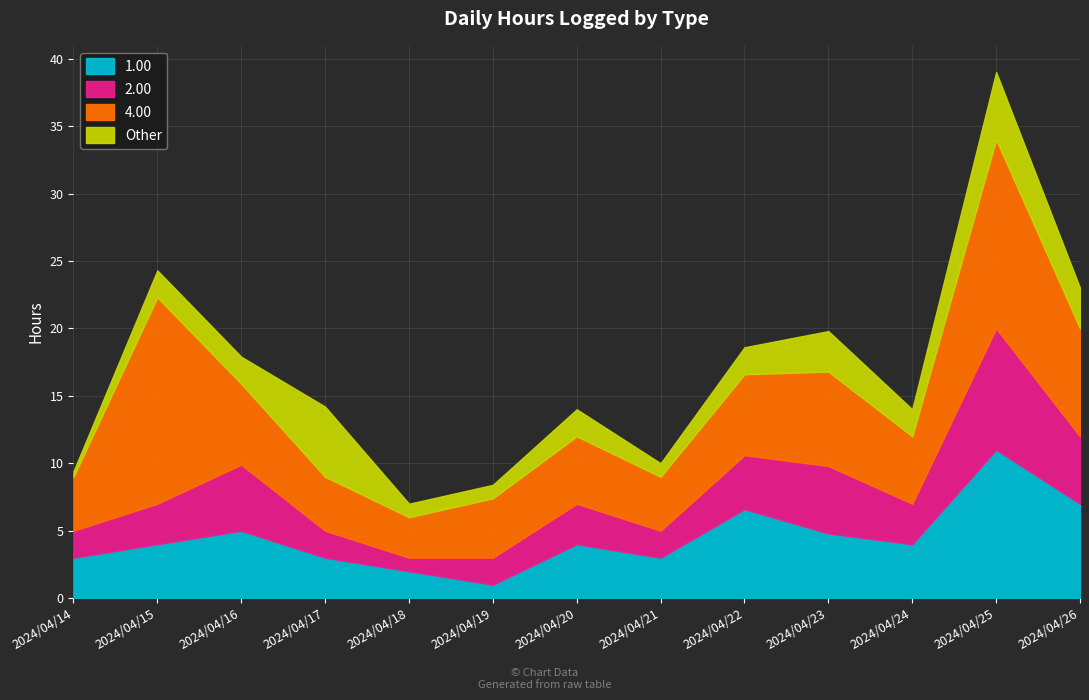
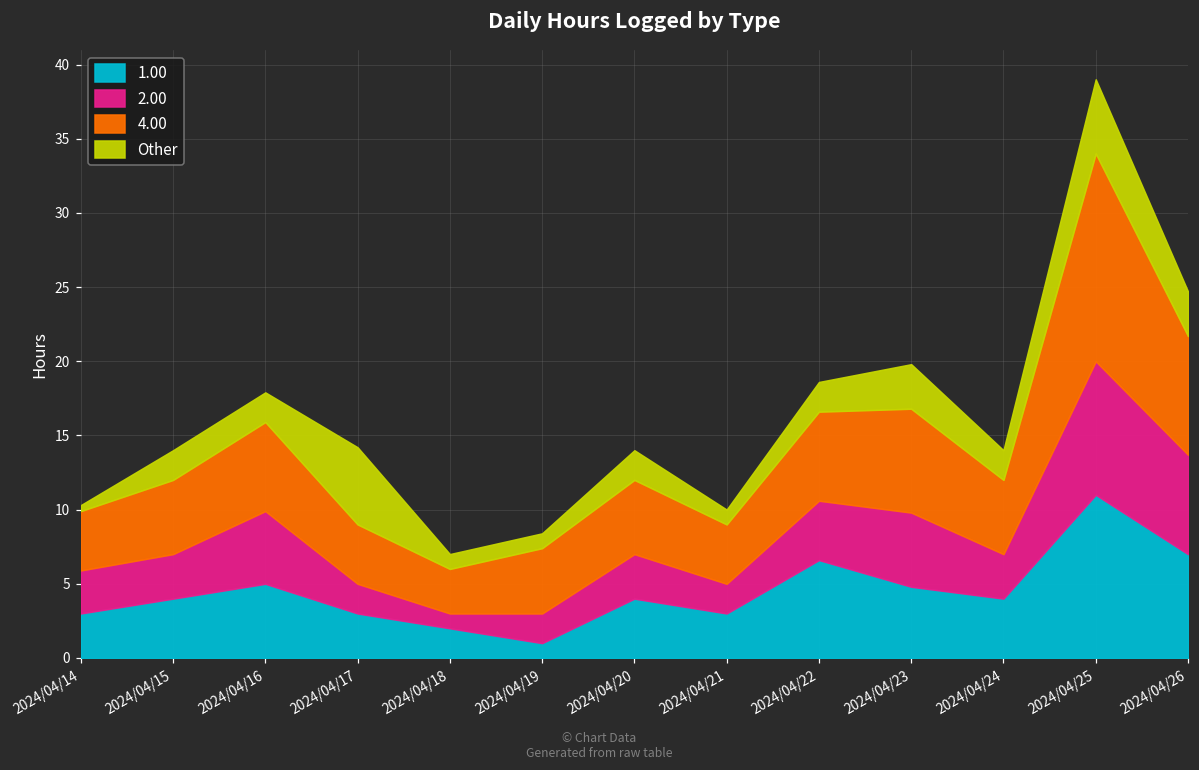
2.00, 2024/04/14: 2.0 -> 2.9
4.00, 2024/04/15: 15.3 -> 5.0
2.00, 2024/04/26: 5.0 -> 6.7
